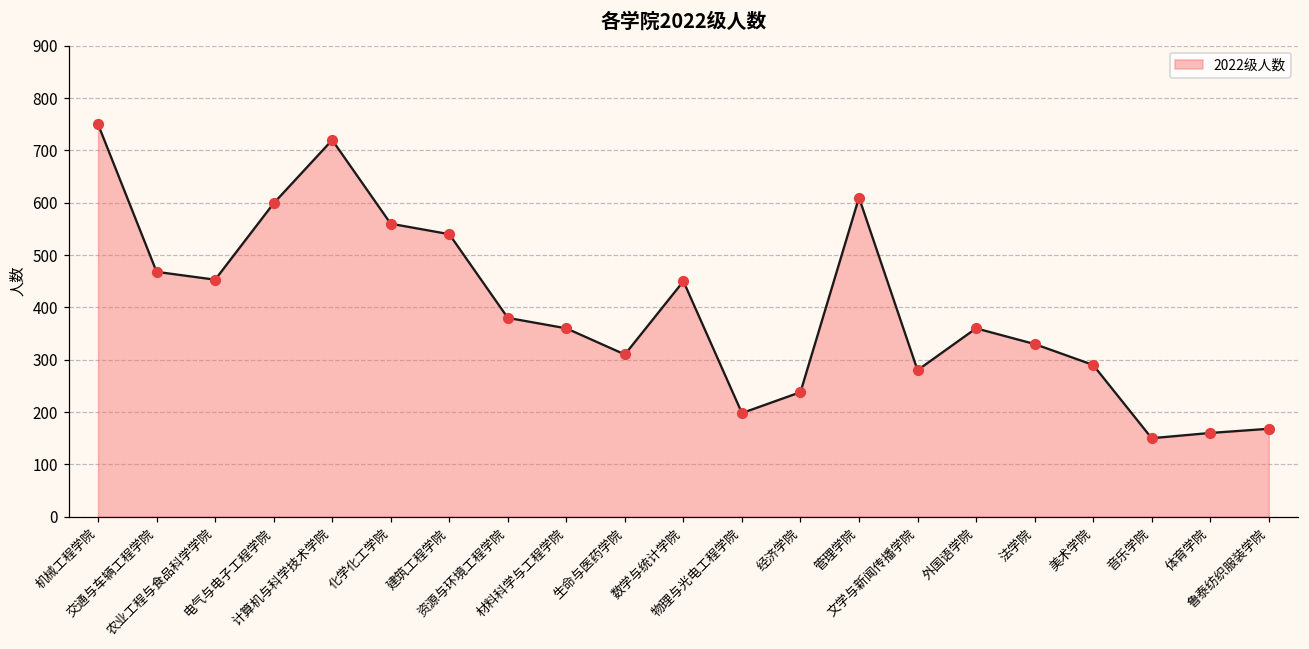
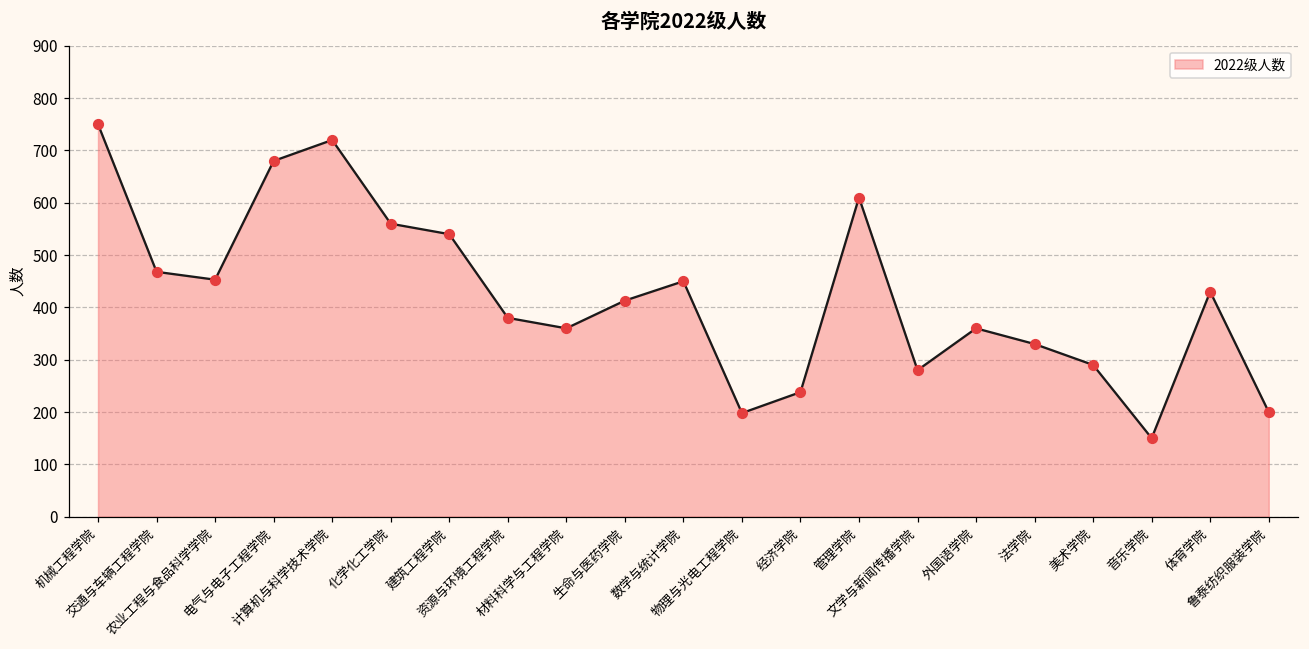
电气与电子工程学院: 600 -> 680
生命与医药学院: 310 -> 410
体育学院: 160 -> 430
鲁泰纺织服装学院: 170 -> 200
